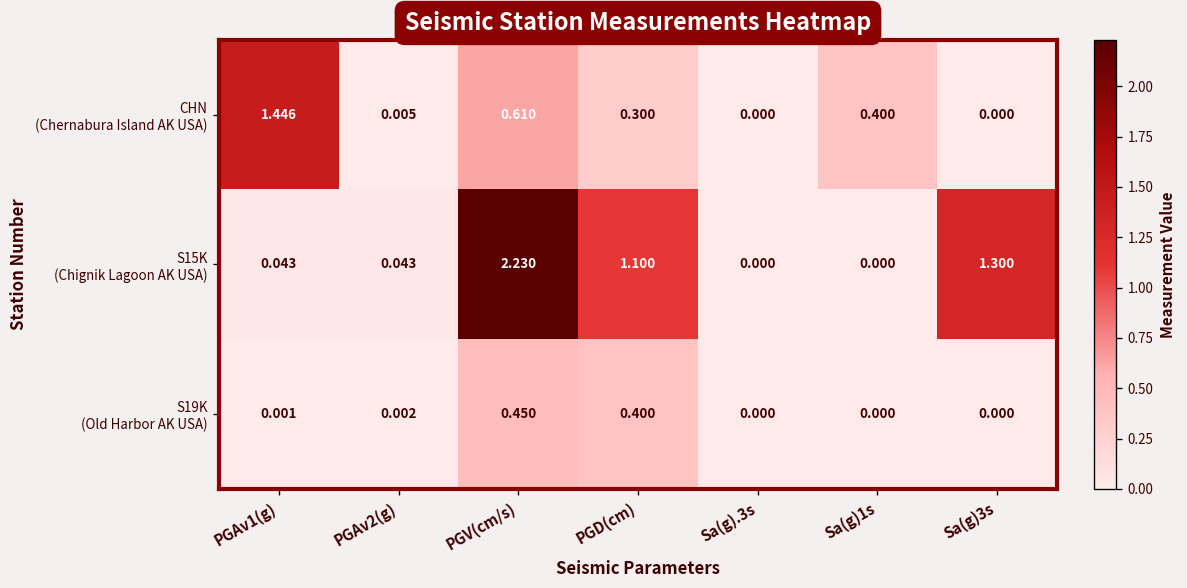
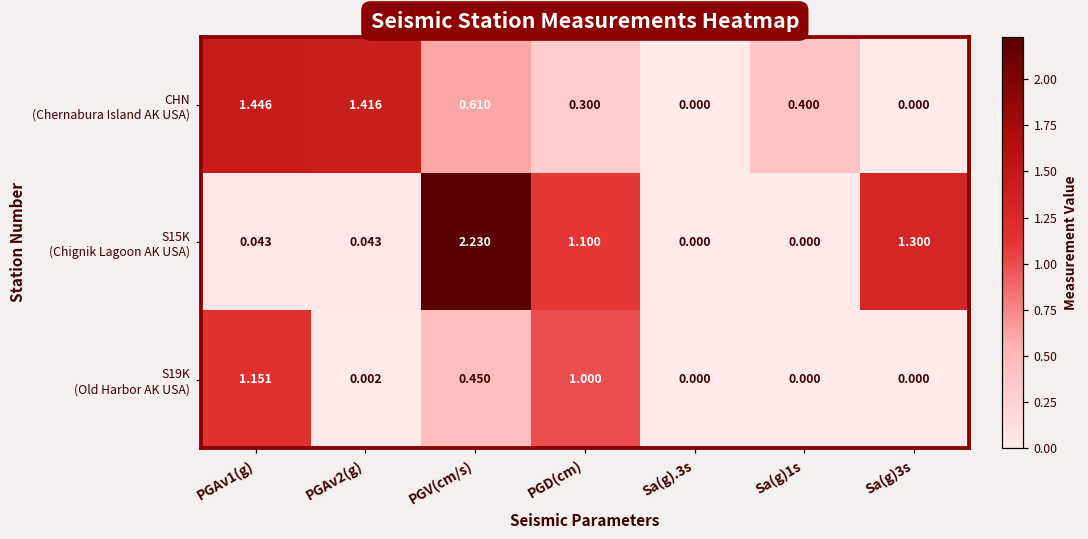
CHN (Chernabura Island AK USA), PGAv2(g): 0.005 -> 1.416
S19K (Old Harbor AK USA), PGAv1(g): 0.001 -> 1.151
S19K (Old Harbor AK USA), PGD(cm): 0.400 -> 1.000
